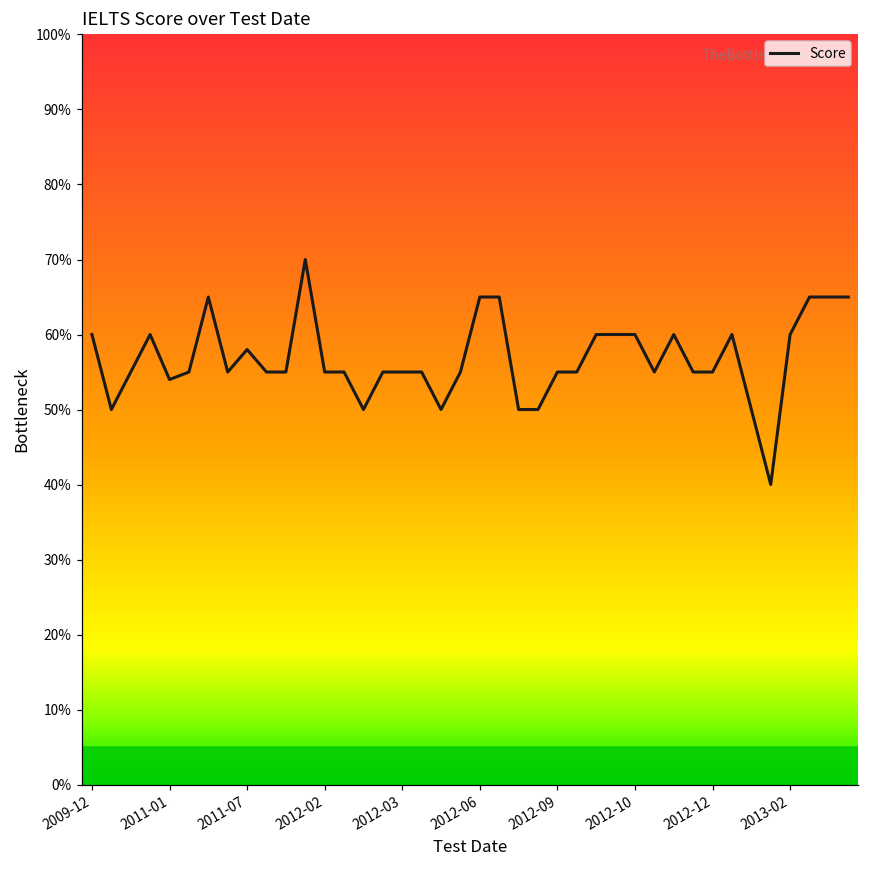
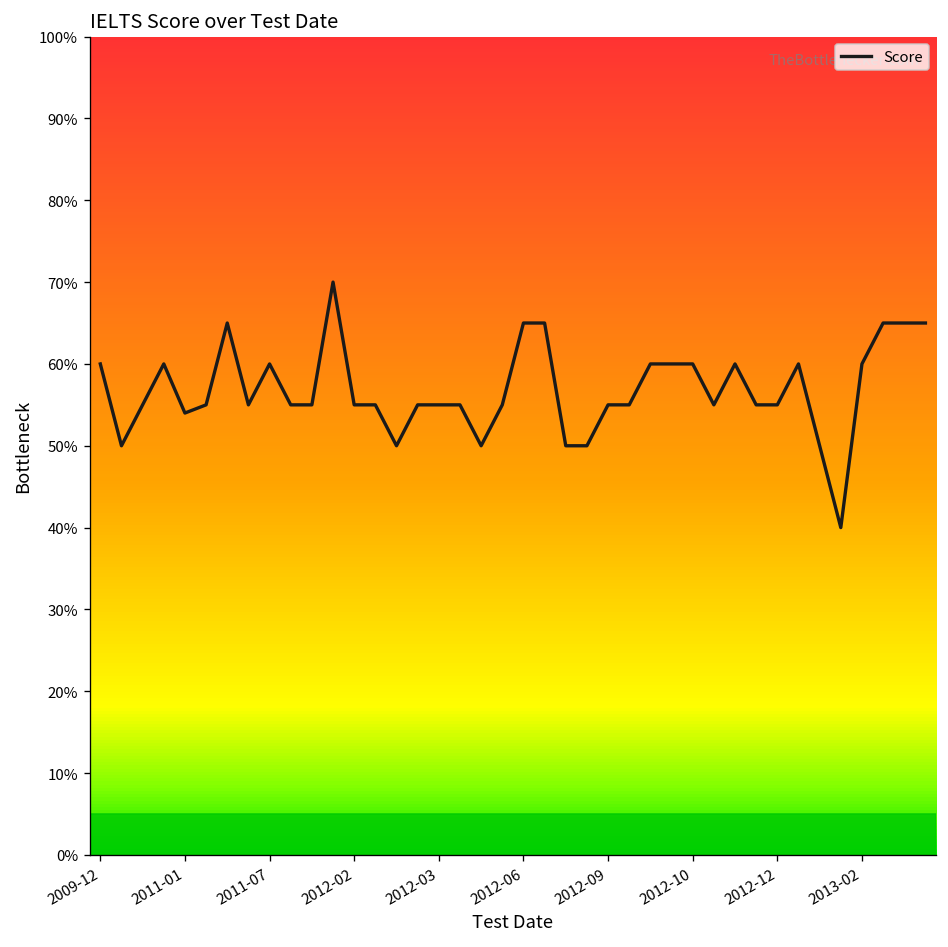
2011-07: 58% -> 60%
